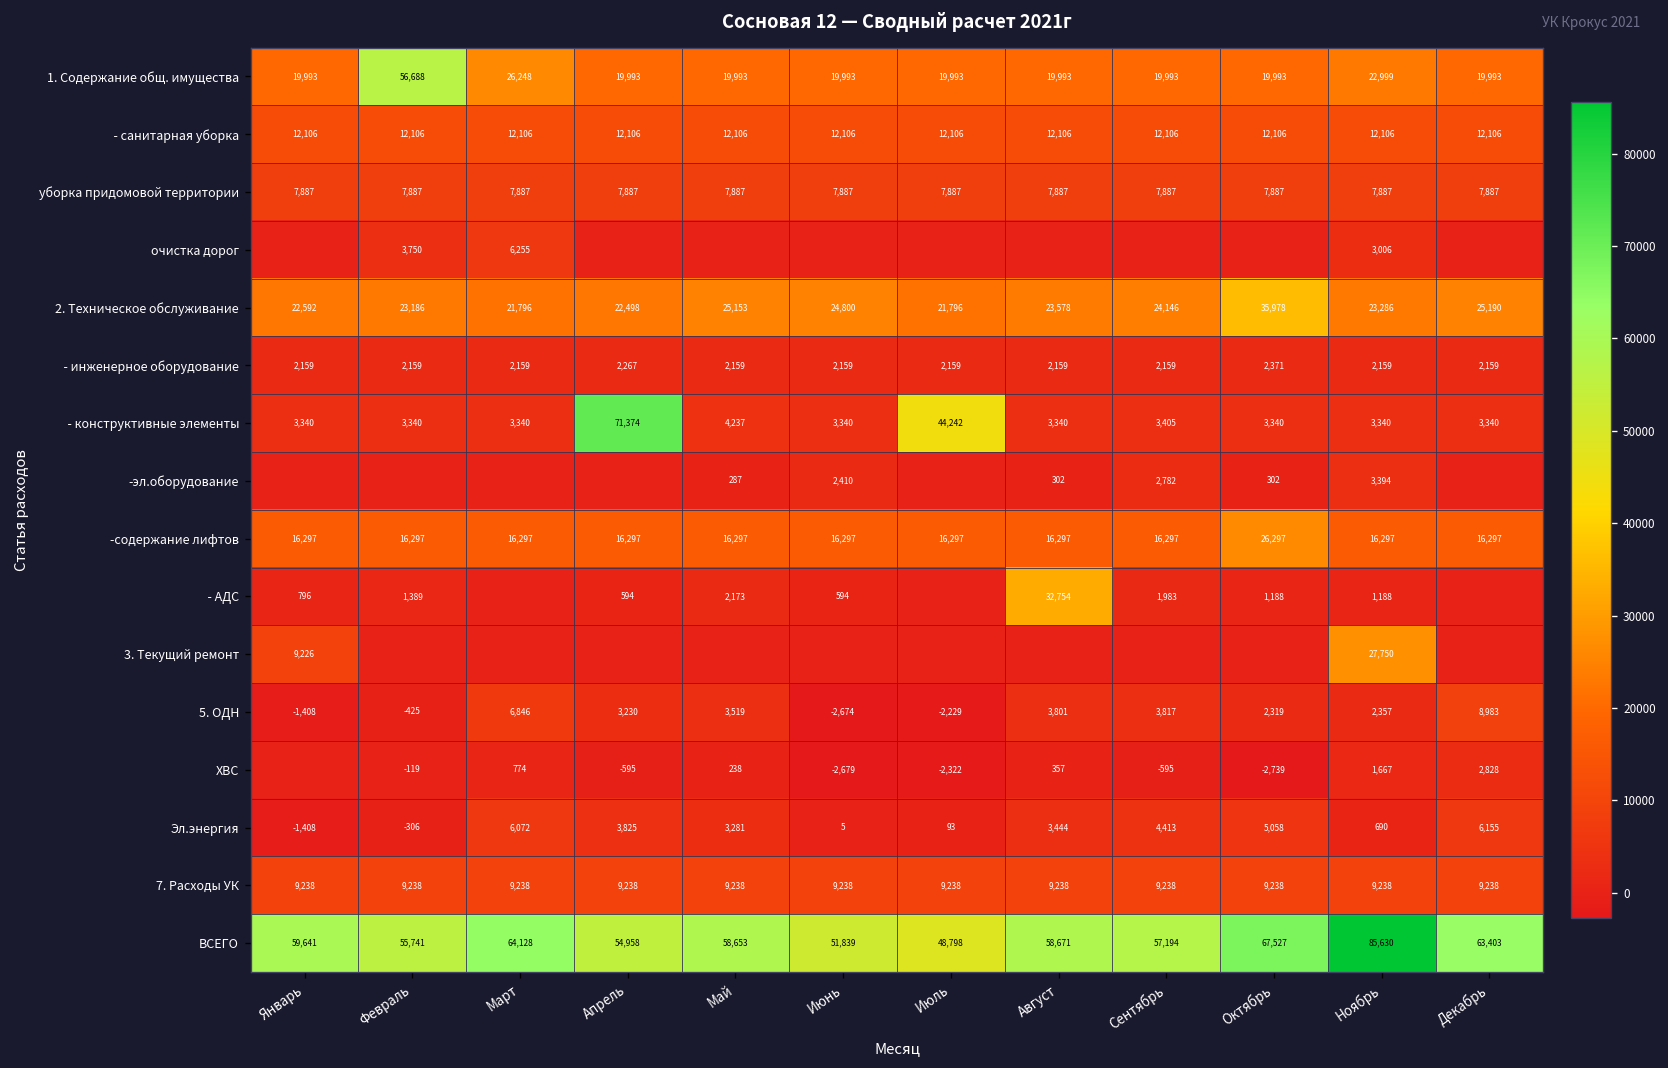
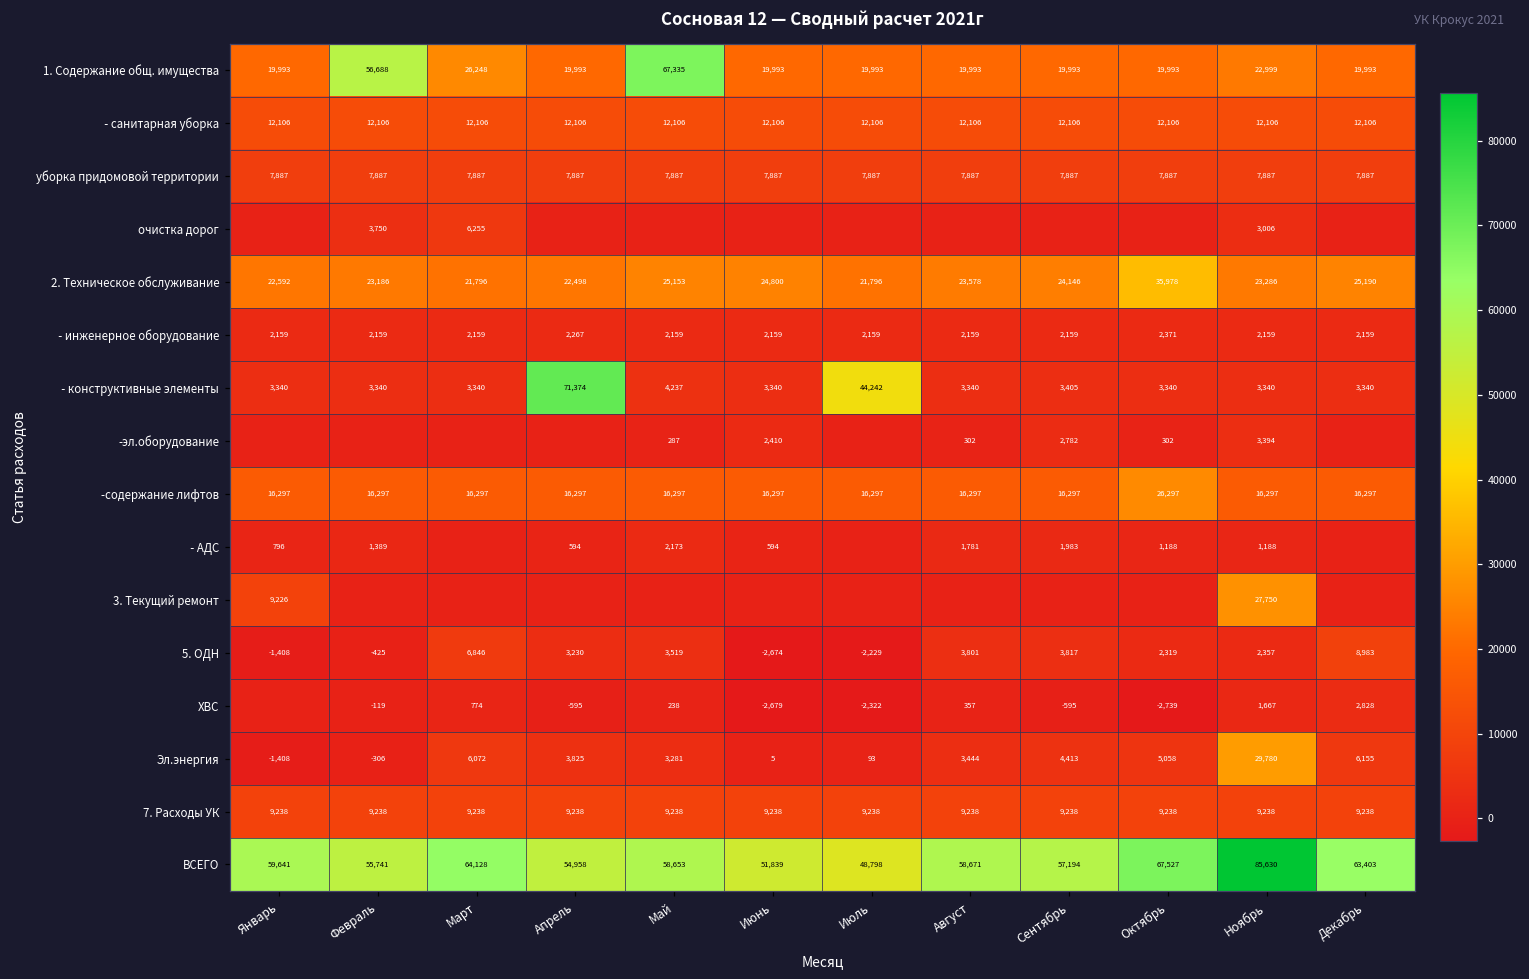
1. Содержание общ. имущества, Май: 19,993 -> 67,335
- АДС, Август: 32,754 -> 1,781
Эл.энергия, Ноябрь: 690 -> 29,780
